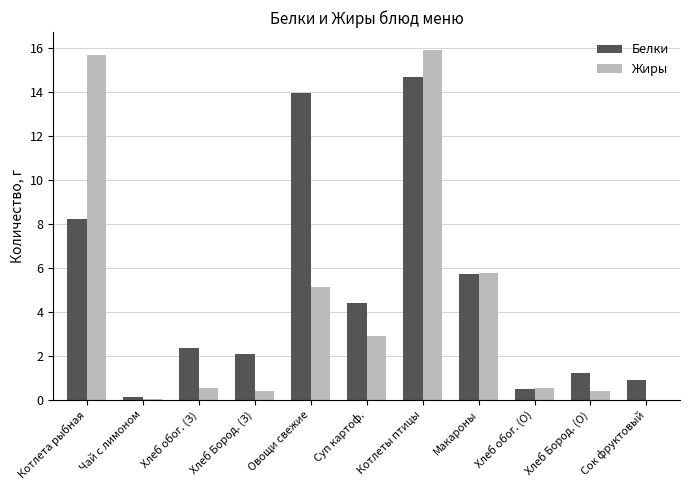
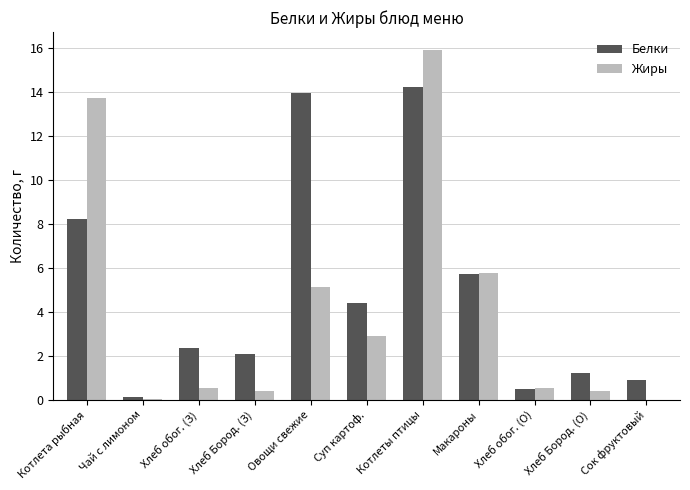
Жиры, Котлета рыбная: 15.7 -> 13.7
Белки, Котлеты птицы: 14.7 -> 14.2
